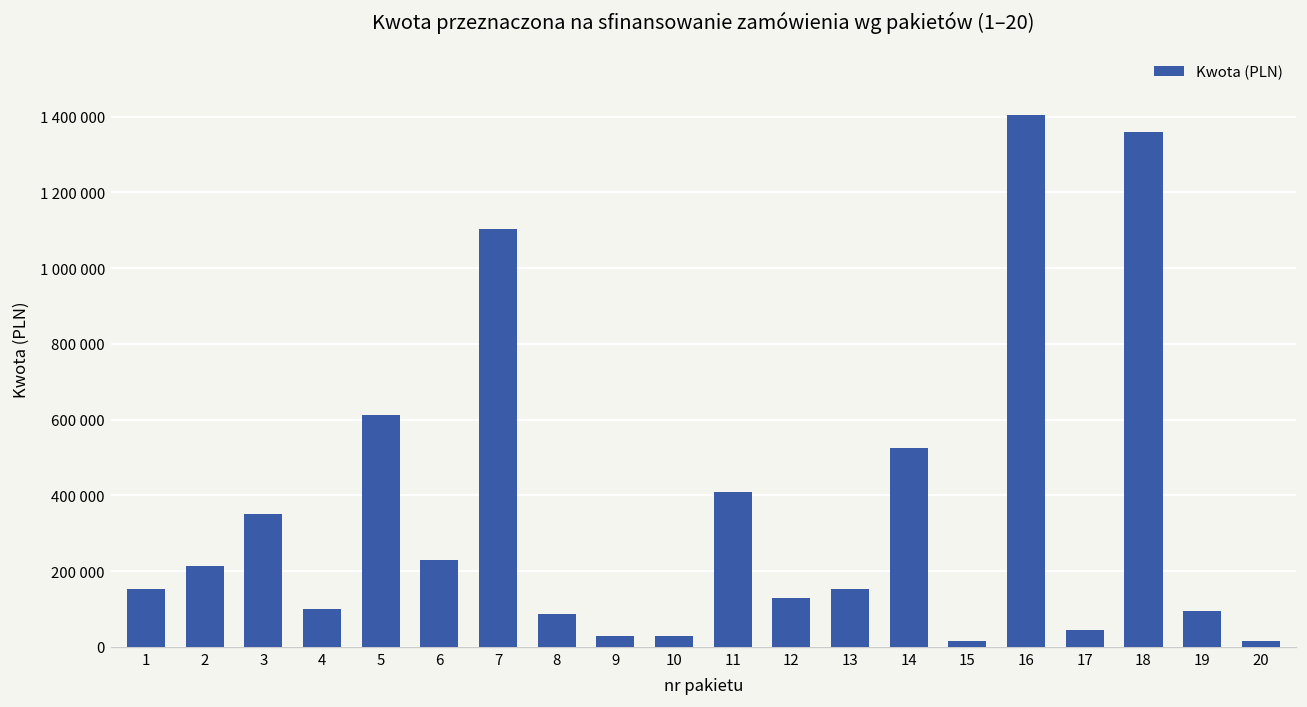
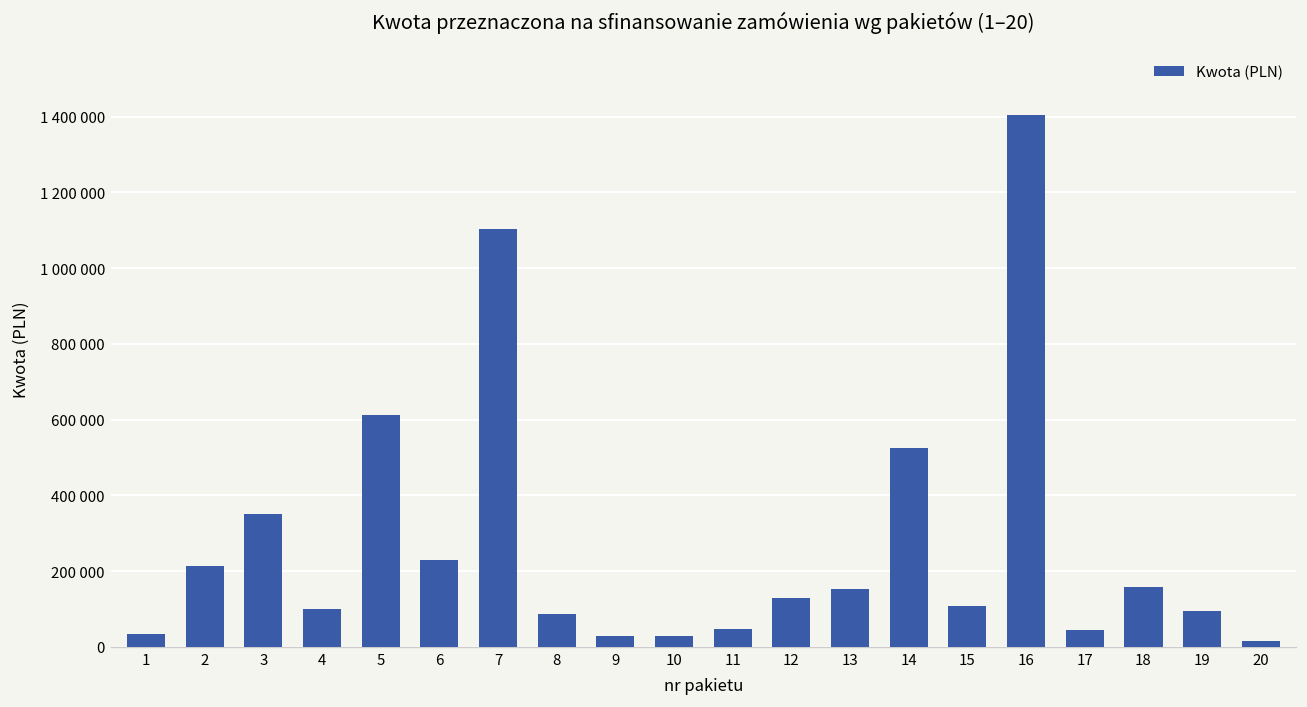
1: 150000 -> 30000
11: 410000 -> 50000
15: 20000 -> 110000
18: 1360000 -> 160000
